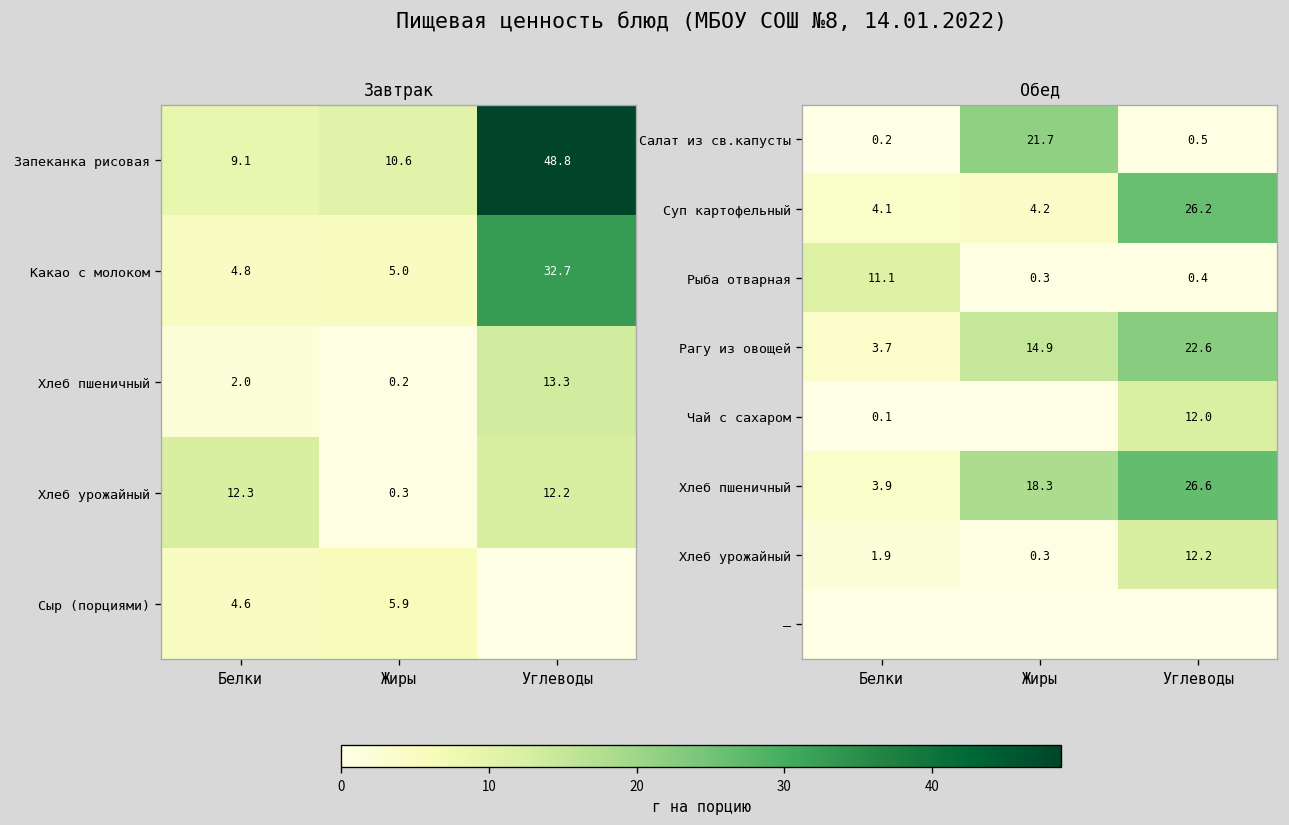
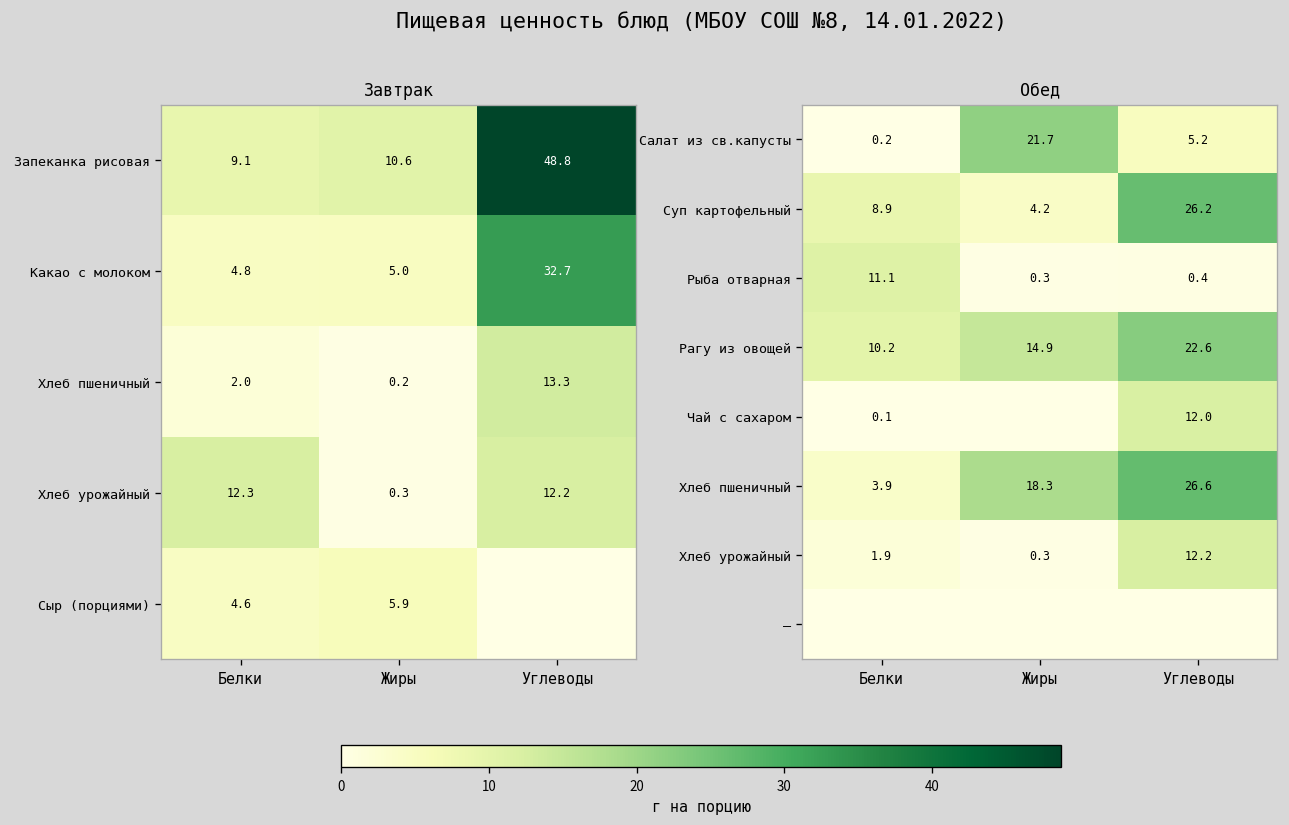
Обед, Салат из св.капусты, Углеводы: 0.5 -> 5.2
Обед, Суп картофельный, Белки: 4.1 -> 8.9
Обед, Рагу из овощей, Белки: 3.7 -> 10.2
